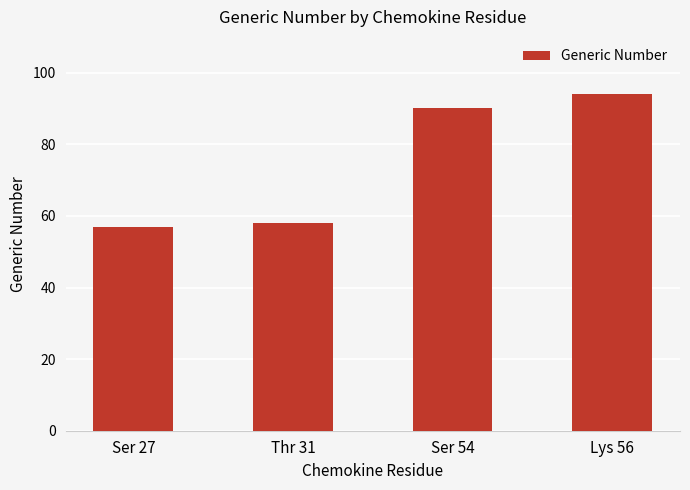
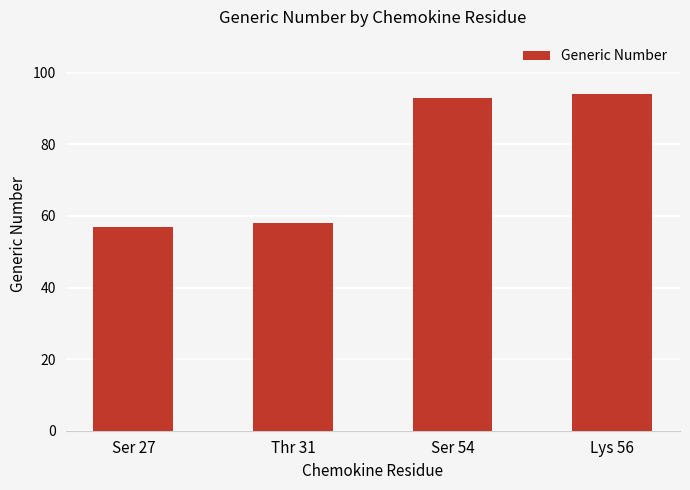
Ser 54: 90 -> 93
